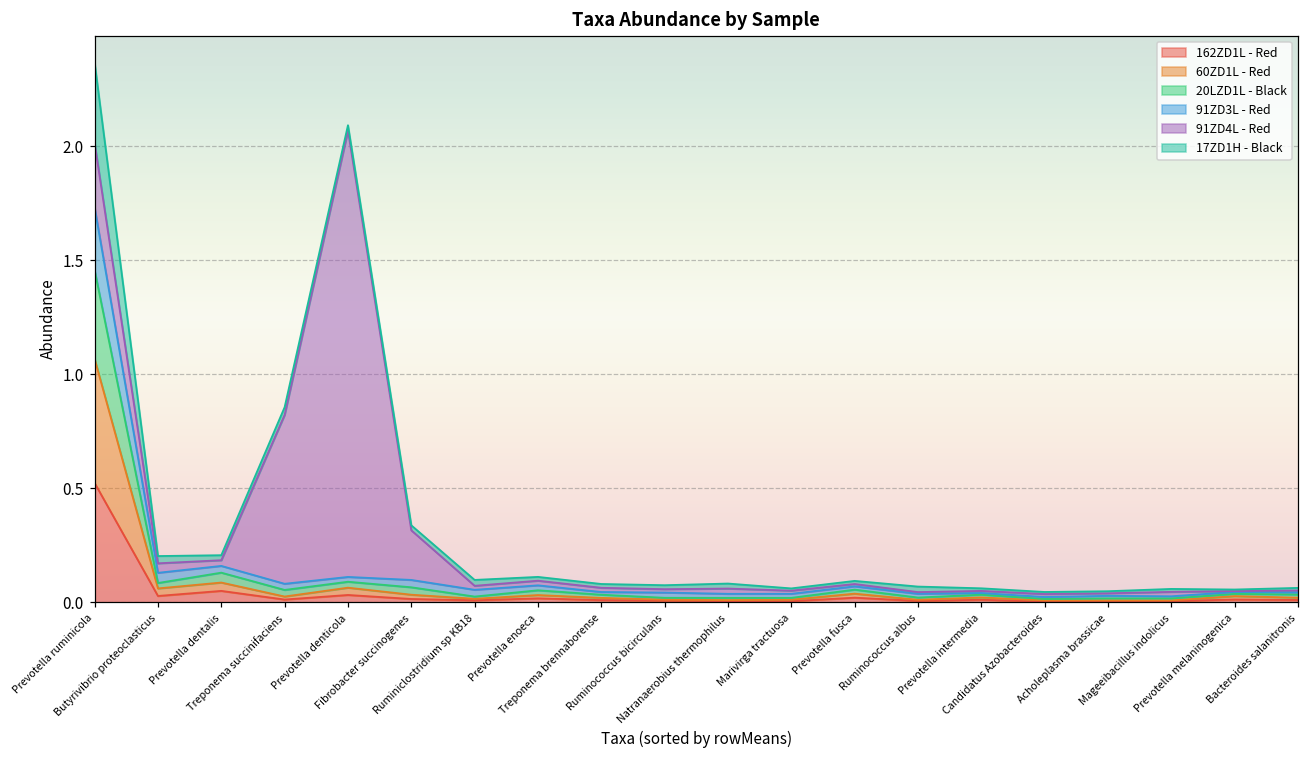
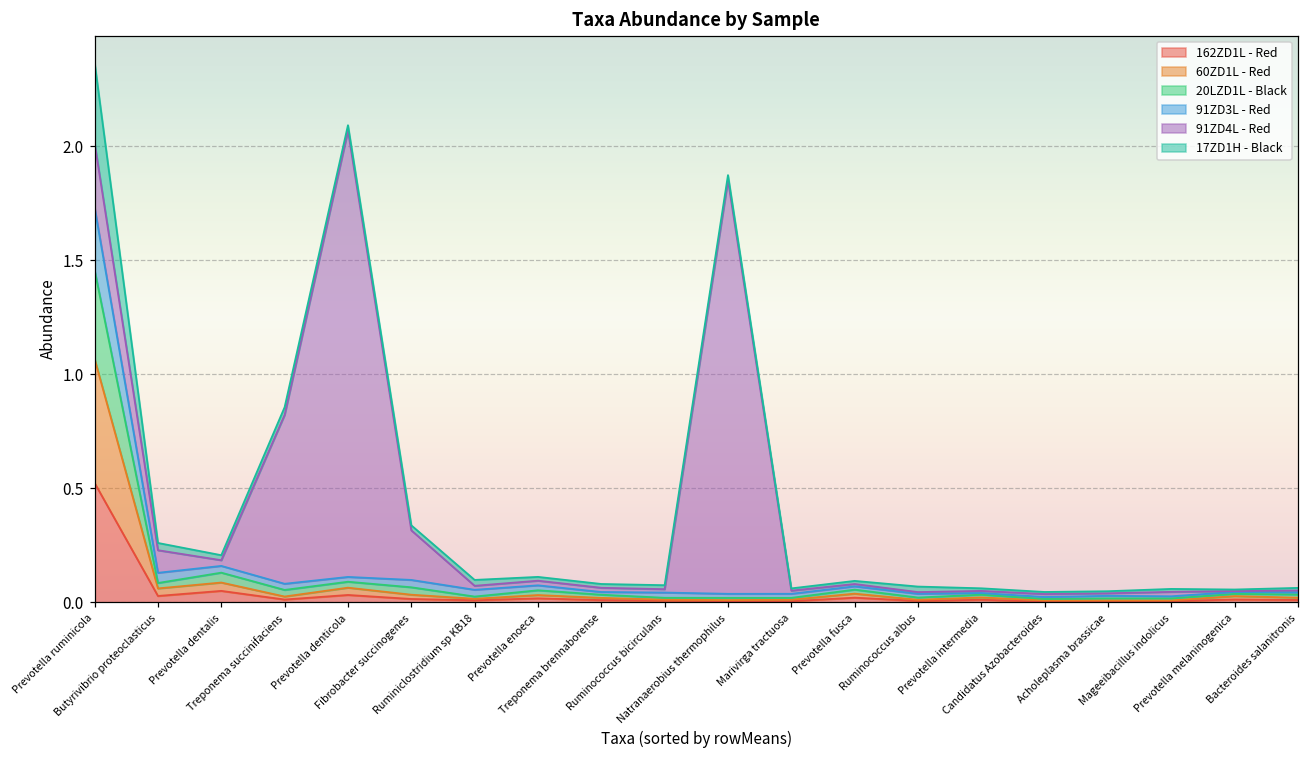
91ZD4L - Red, Butyrivibrio proteoclasticus: 0.04 -> 0.10
91ZD4L - Red, Natranaerobius thermophilus: 0.02 -> 1.81
